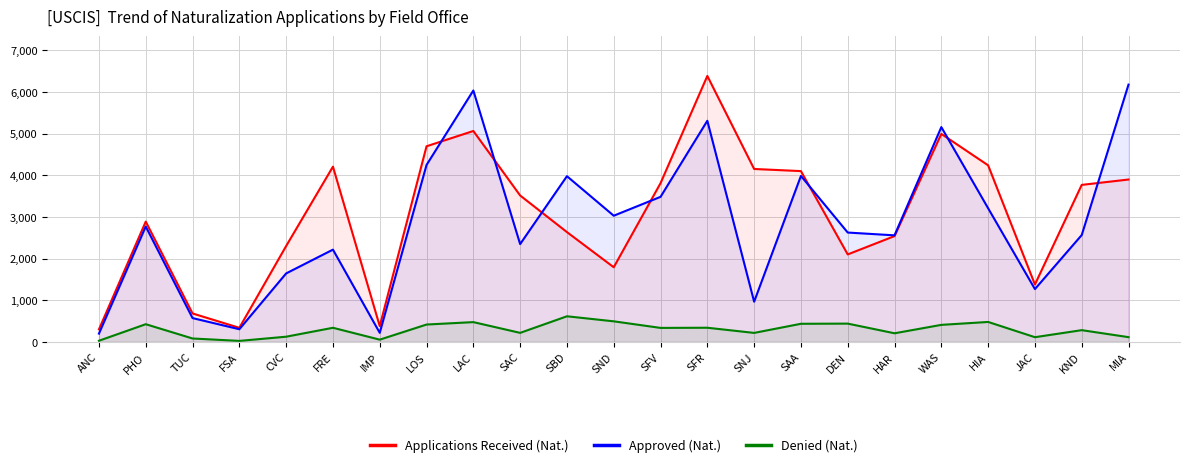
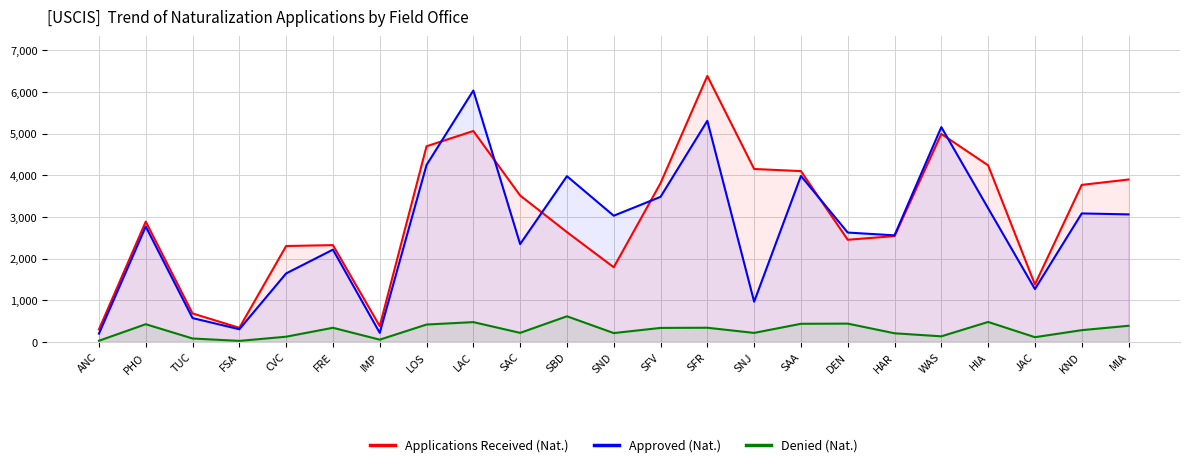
Applications Received (Nat.), FRE: 4,200 -> 2,300
Denied (Nat.), SND: 500 -> 200
Applications Received (Nat.), DEN: 2,100 -> 2,500
Denied (Nat.), WAS: 400 -> 100
Approved (Nat.), KND: 2,600 -> 3,100
Approved (Nat.), MIA: 6,200 -> 3,100
Denied (Nat.), MIA: 100 -> 400
